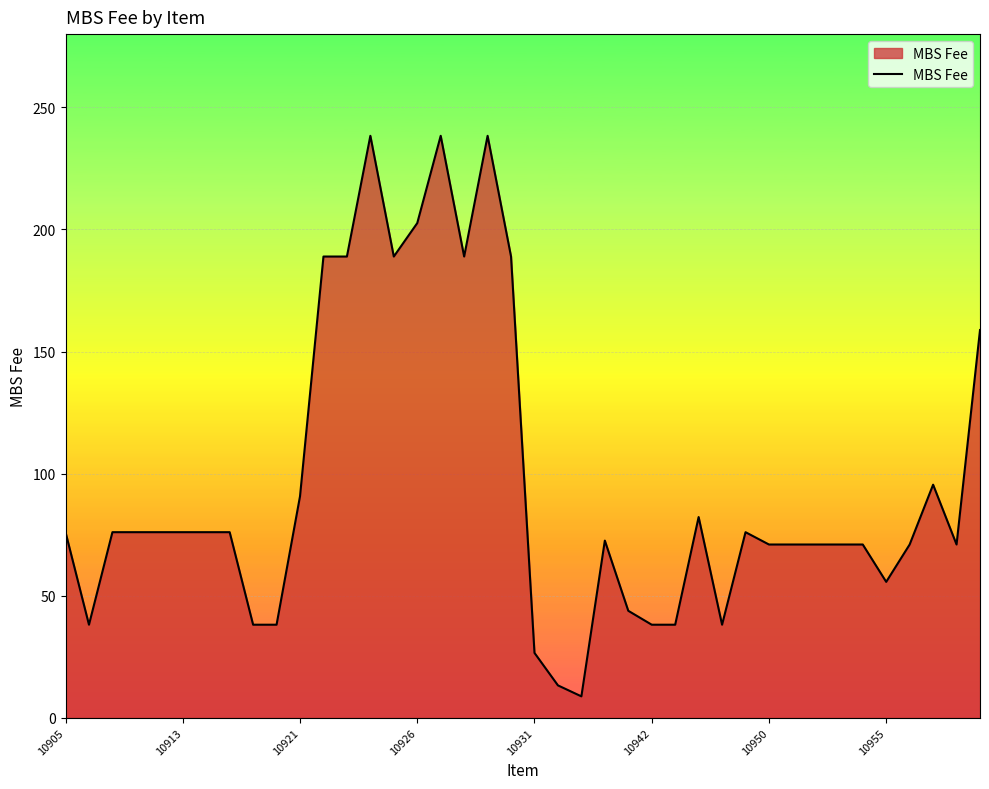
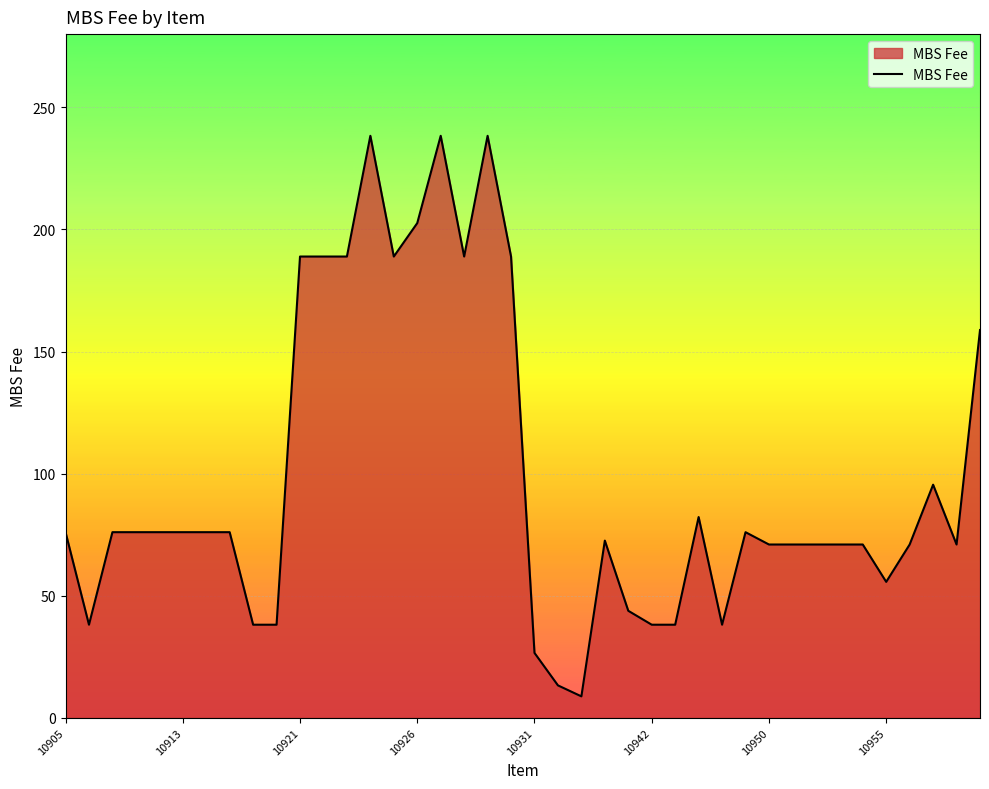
10921: 91 -> 189
